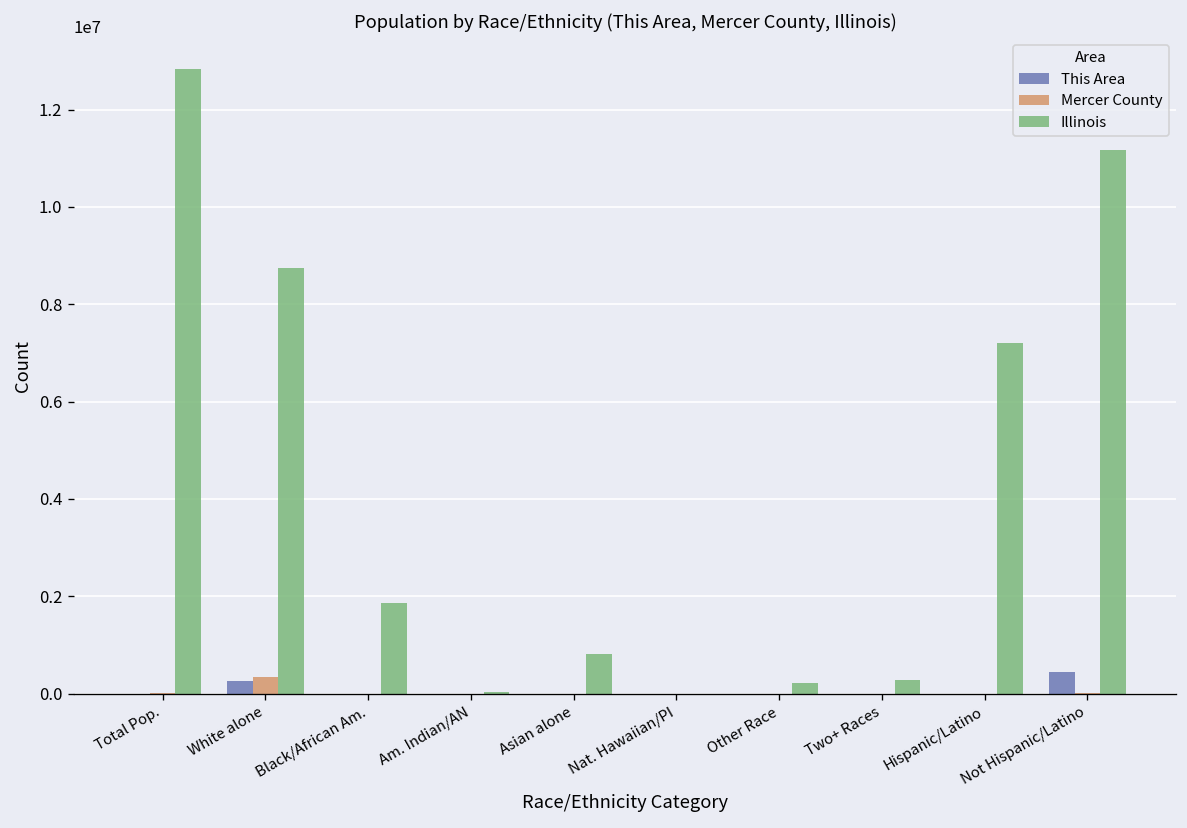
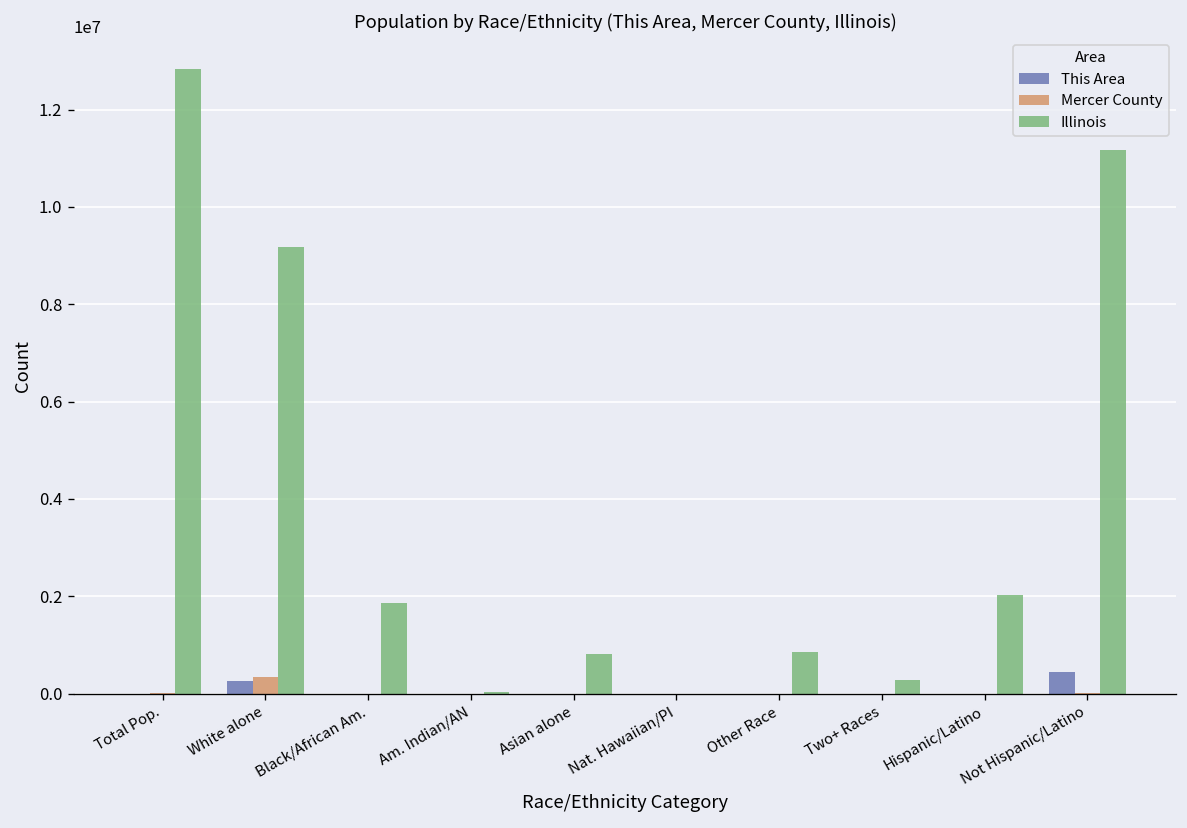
Illinois, White alone: 8700000 -> 9200000
Illinois, Other Race: 200000 -> 900000
Illinois, Hispanic/Latino: 7200000 -> 2000000
